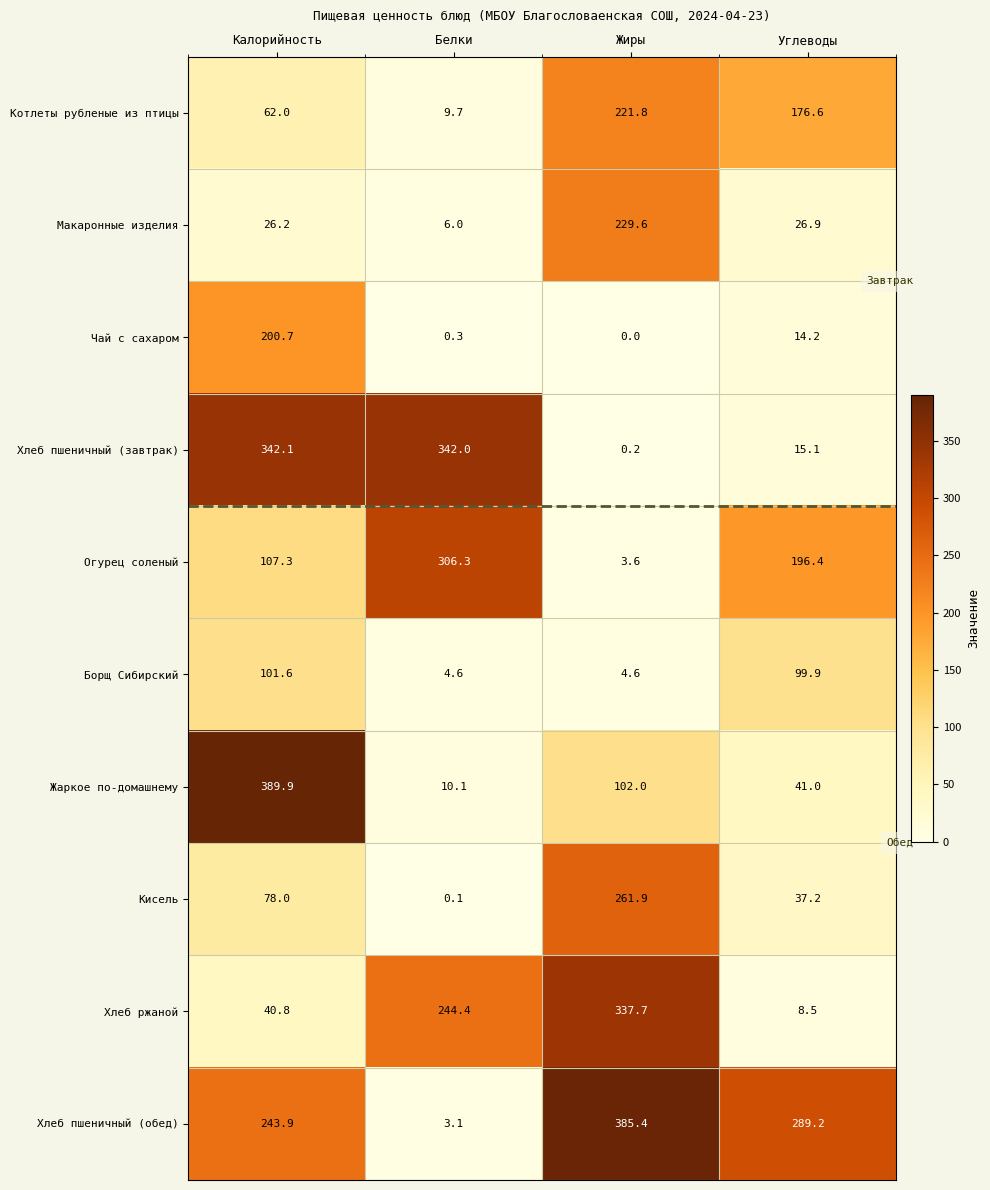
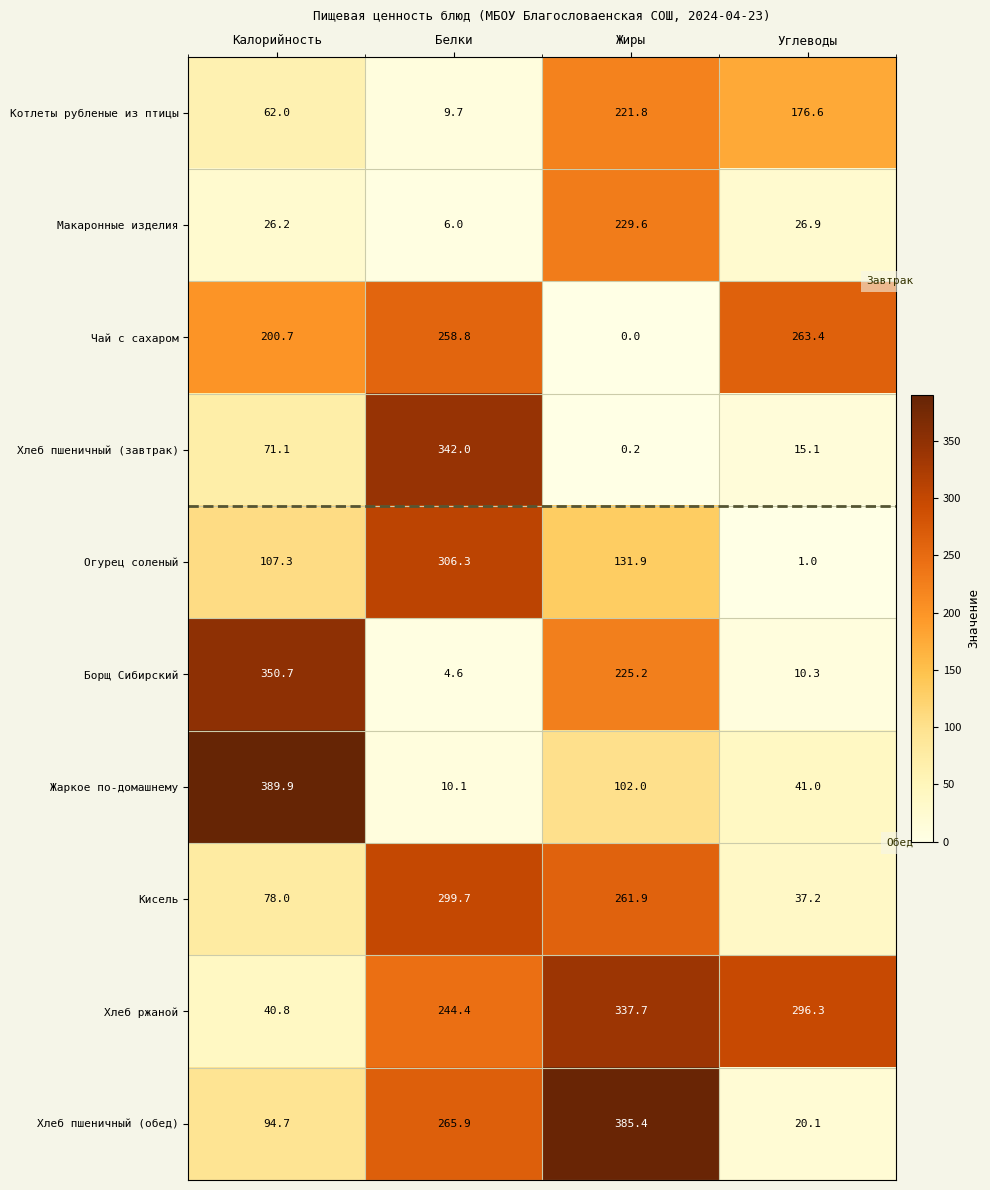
Чай с сахаром, Белки: 0.3 -> 258.8
Чай с сахаром, Углеводы: 14.2 -> 263.4
Хлеб пшеничный (завтрак), Калорийность: 342.1 -> 71.1
Огурец соленый, Жиры: 3.6 -> 131.9
Огурец соленый, Углеводы: 196.4 -> 1.0
Борщ Сибирский, Калорийность: 101.6 -> 350.7
Борщ Сибирский, Жиры: 4.6 -> 225.2
Борщ Сибирский, Углеводы: 99.9 -> 10.3
Кисель, Белки: 0.1 -> 299.7
Хлеб ржаной, Углеводы: 8.5 -> 296.3
Хлеб пшеничный (обед), Калорийность: 243.9 -> 94.7
Хлеб пшеничный (обед), Белки: 3.1 -> 265.9
Хлеб пшеничный (обед), Углеводы: 289.2 -> 20.1
